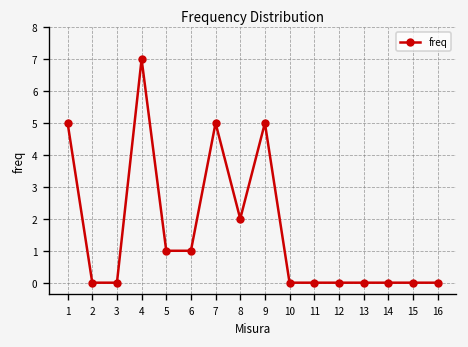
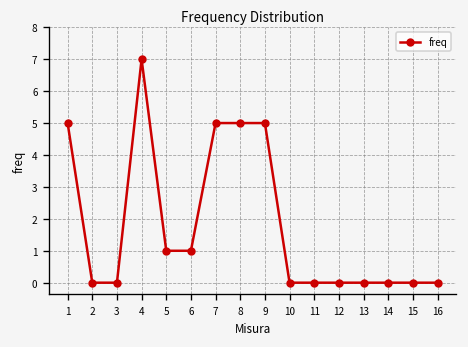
8: 2 -> 5
